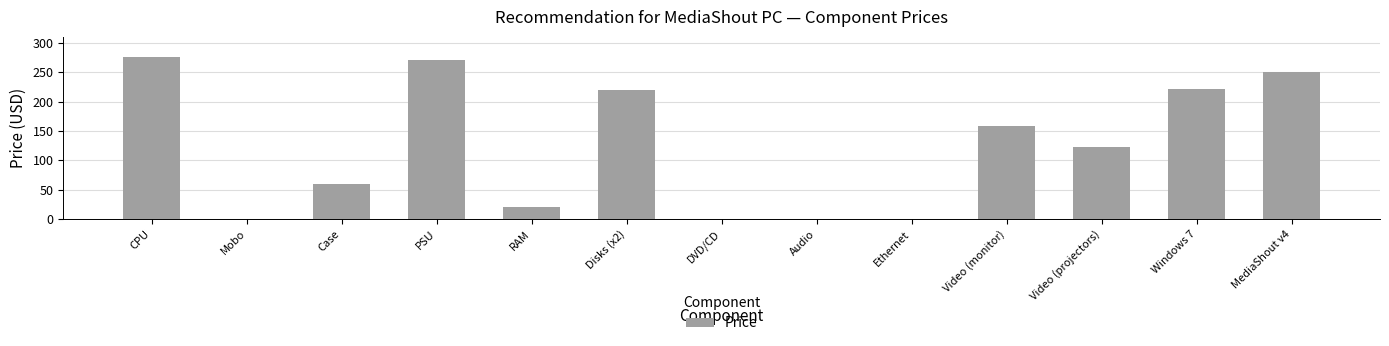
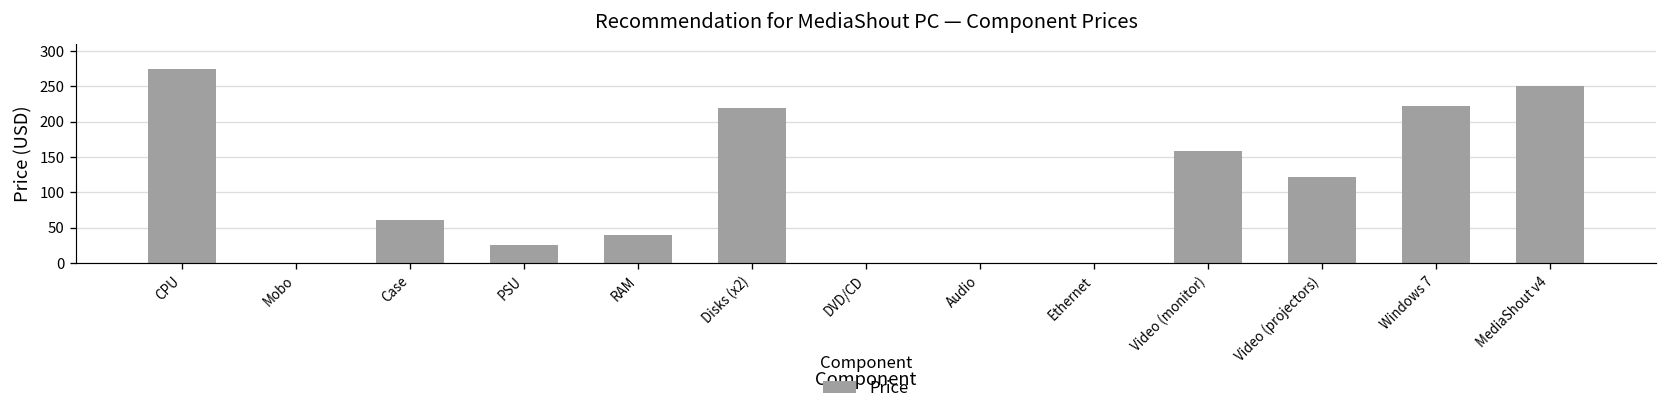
PSU: 270 -> 30
RAM: 20 -> 40
